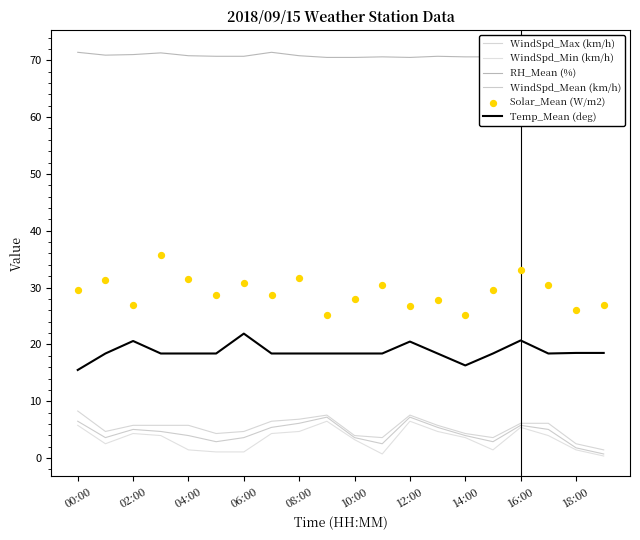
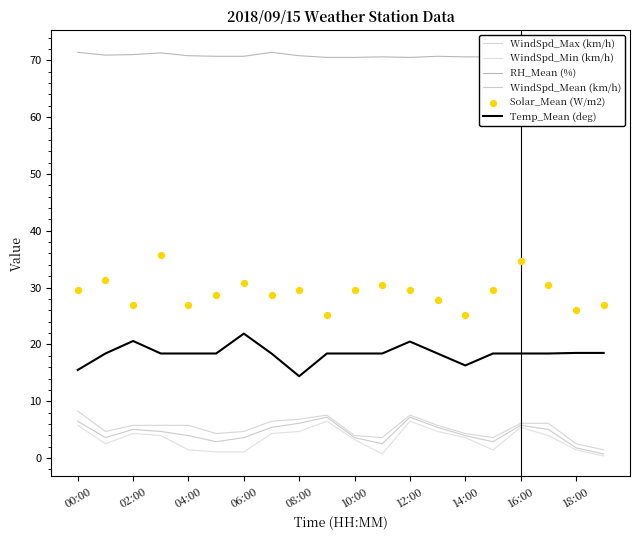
Solar_Mean (W/m2), 04:00: 32 -> 27
Temp_Mean (deg), 08:00: 18 -> 14
Solar_Mean (W/m2), 08:00: 32 -> 30
Solar_Mean (W/m2), 10:00: 28 -> 30
Solar_Mean (W/m2), 12:00: 27 -> 30
Temp_Mean (deg), 16:00: 21 -> 18
Solar_Mean (W/m2), 16:00: 33 -> 35
